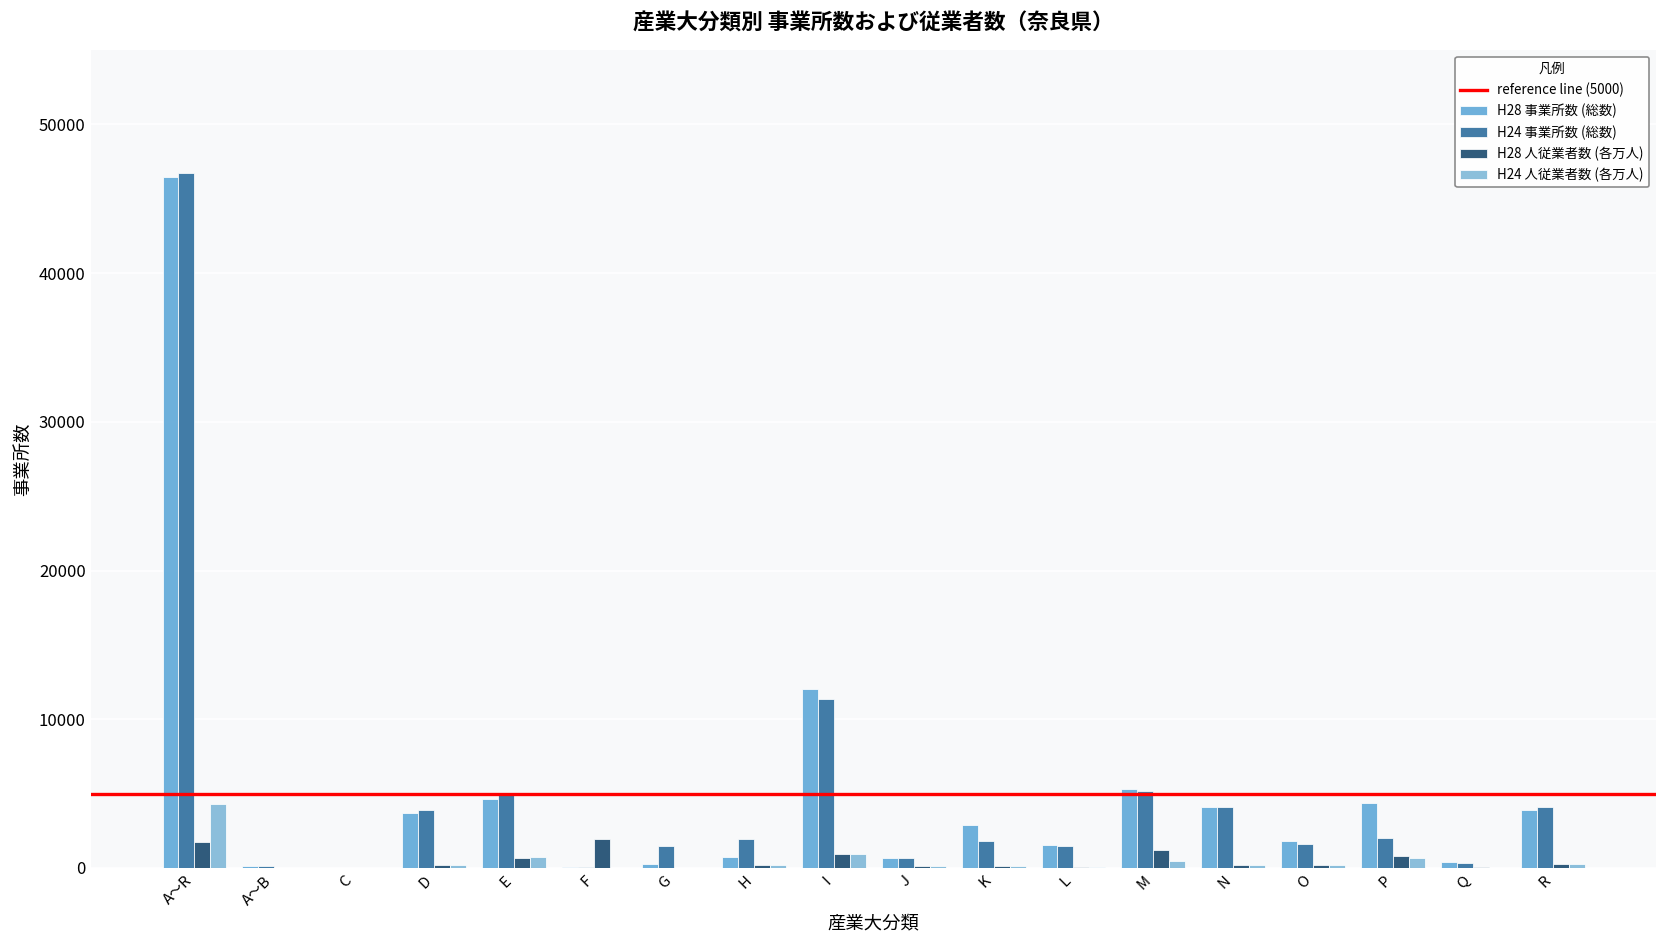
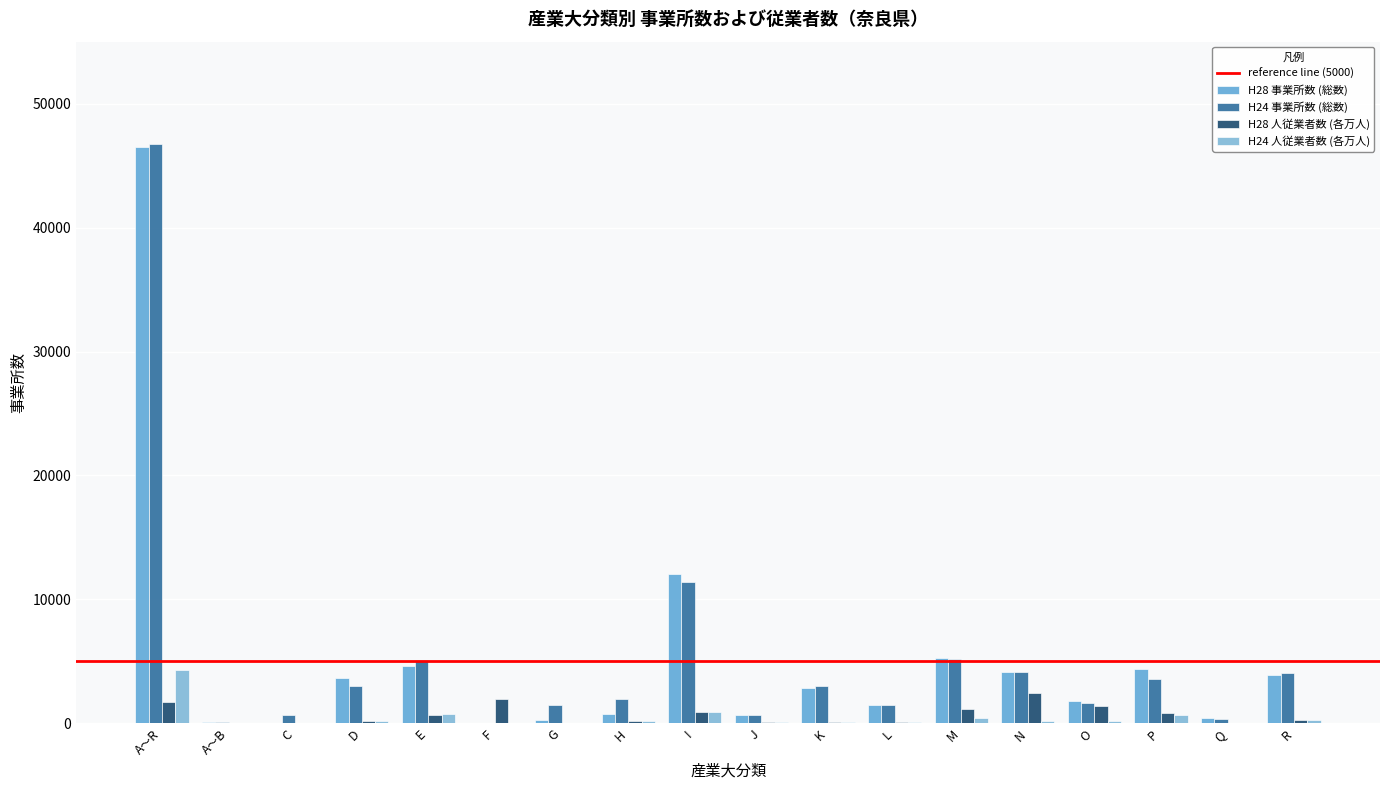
H24 事業所数 (総数), C: 0 -> 700
H24 事業所数 (総数), D: 3900 -> 3000
H24 事業所数 (総数), K: 1800 -> 3100
H28 人従業者数 (各万人), N: 200 -> 2400
H28 人従業者数 (各万人), O: 200 -> 1400
H24 事業所数 (総数), P: 2000 -> 3600
